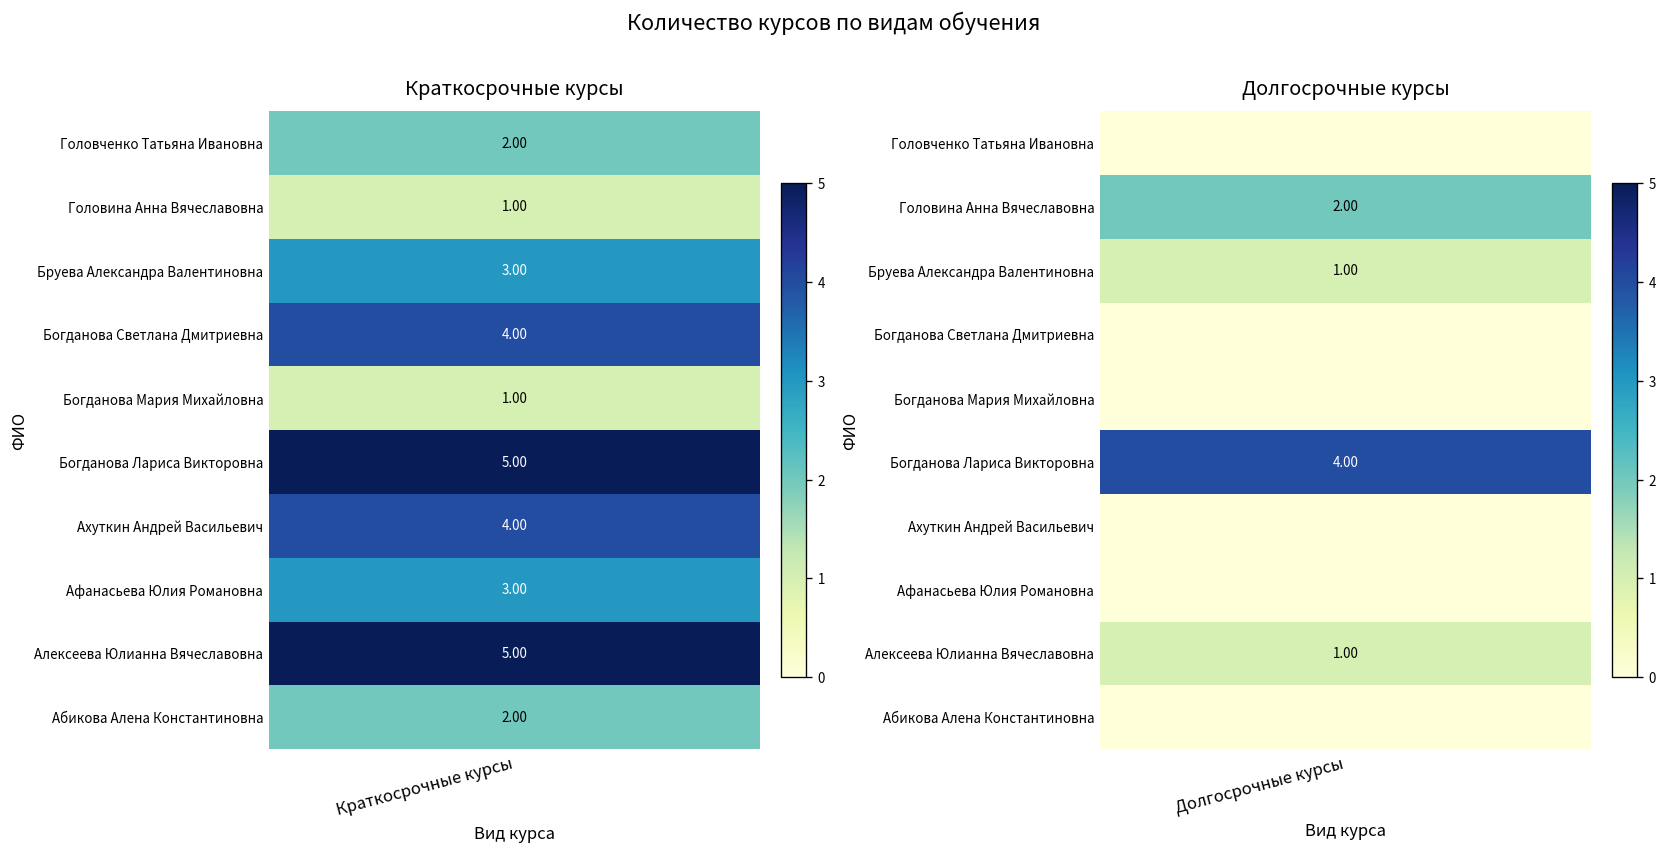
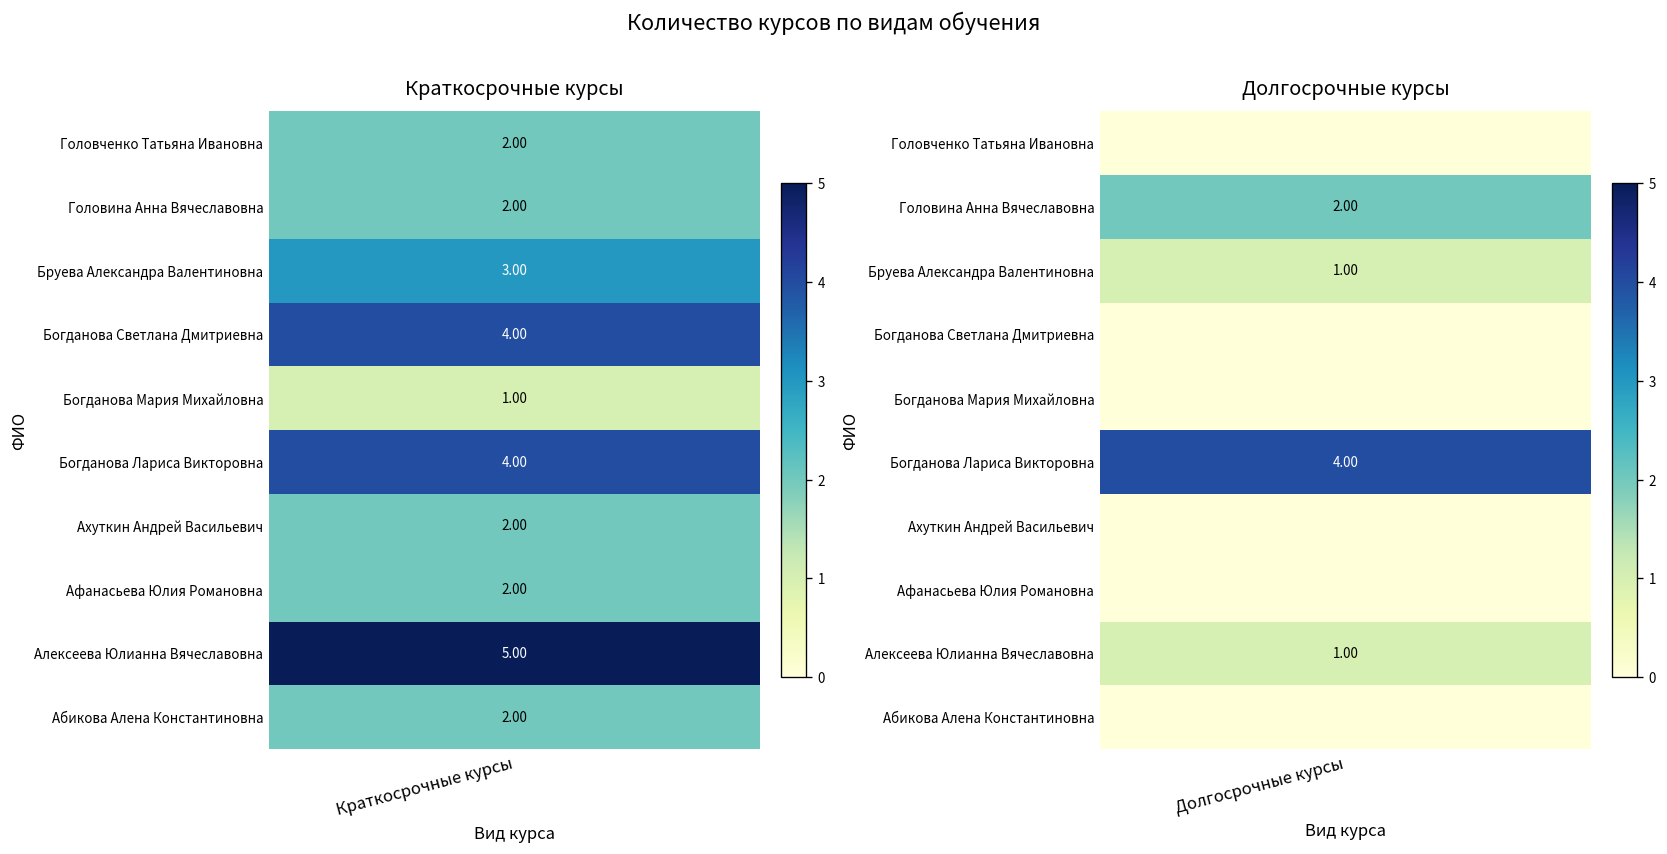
Краткосрочные курсы, Головина Анна Вячеславовна, Краткосрочные курсы: 1.00 -> 2.00
Краткосрочные курсы, Богданова Лариса Викторовна, Краткосрочные курсы: 5.00 -> 4.00
Краткосрочные курсы, Ахуткин Андрей Васильевич, Краткосрочные курсы: 4.00 -> 2.00
Краткосрочные курсы, Афанасьева Юлия Романовна, Краткосрочные курсы: 3.00 -> 2.00
